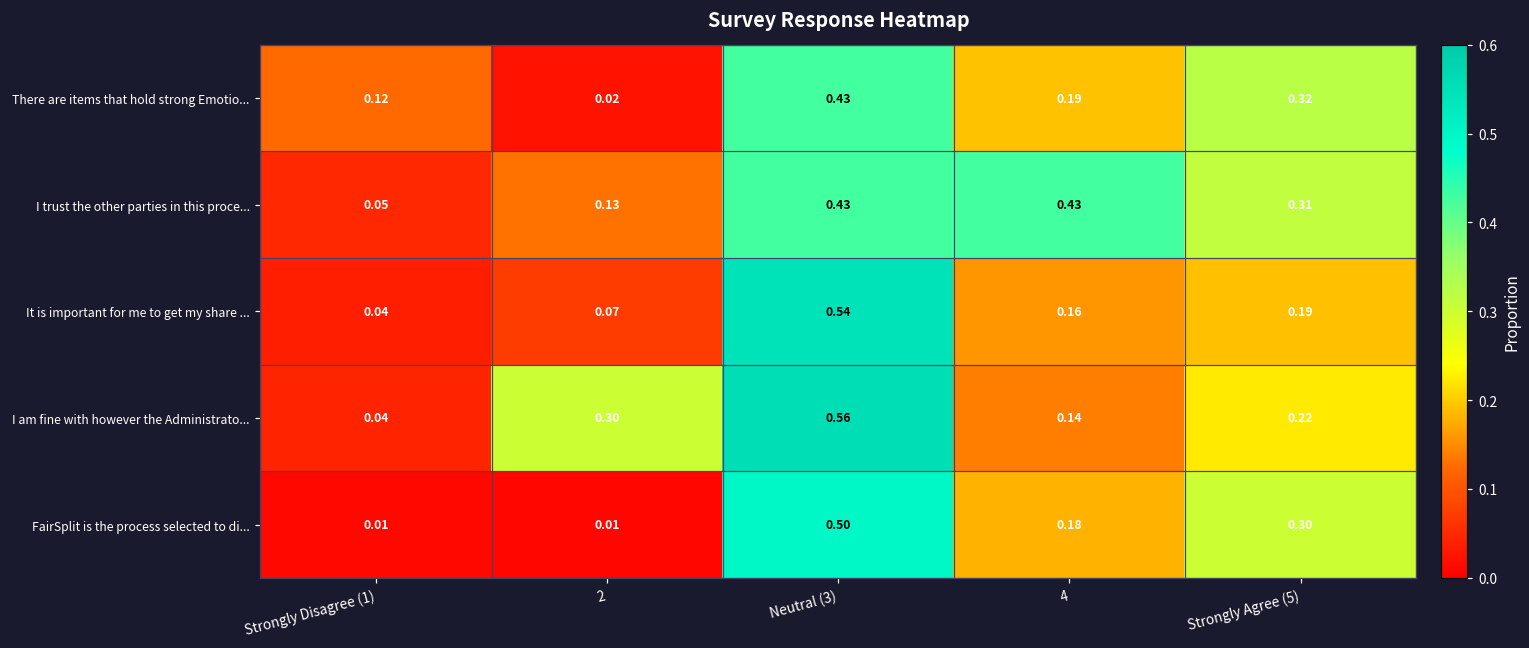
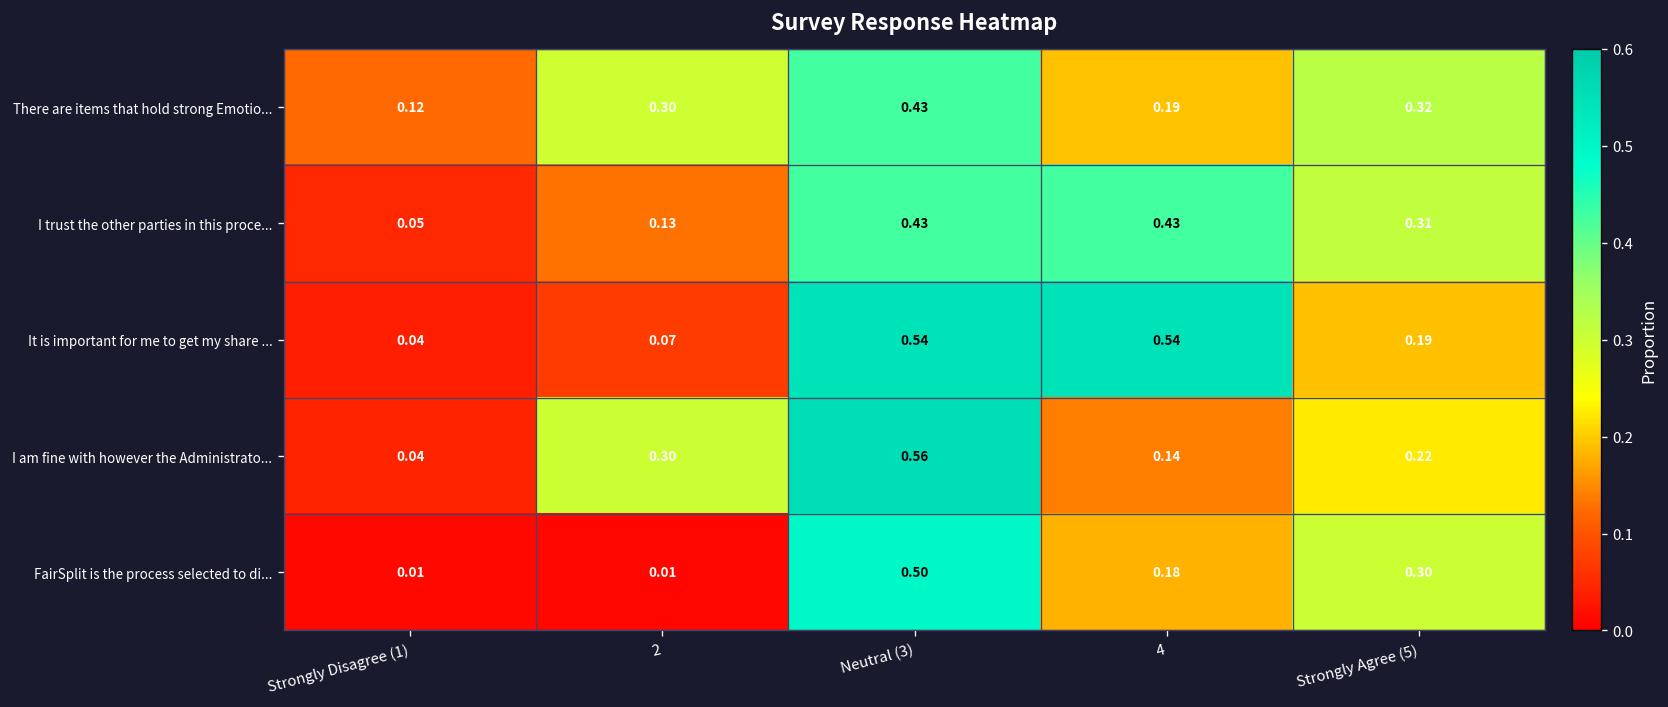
There are items that hold strong Emotio..., 2: 0.02 -> 0.30
It is important for me to get my share ..., 4: 0.16 -> 0.54
